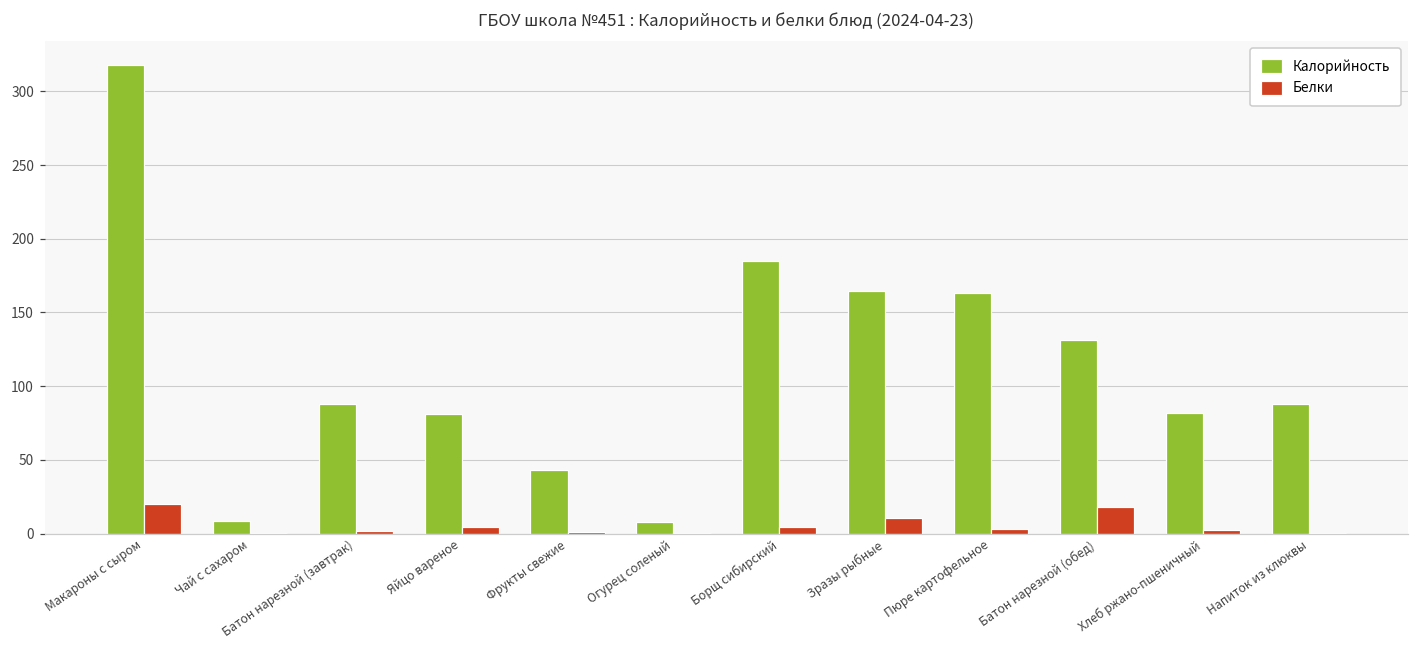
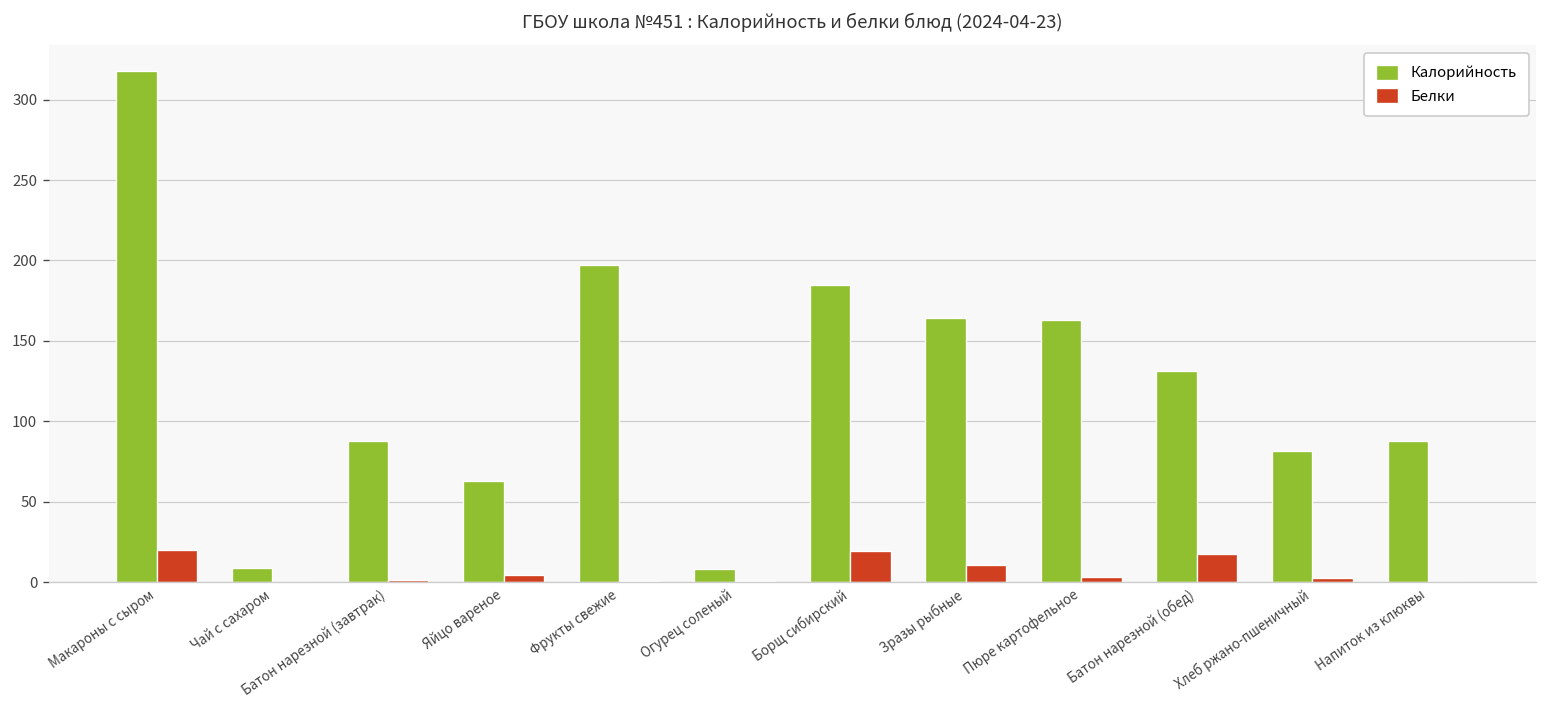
Калорийность, Яйцо вареное: 81 -> 63
Калорийность, Фрукты свежие: 43 -> 197
Белки, Борщ сибирский: 5 -> 19
